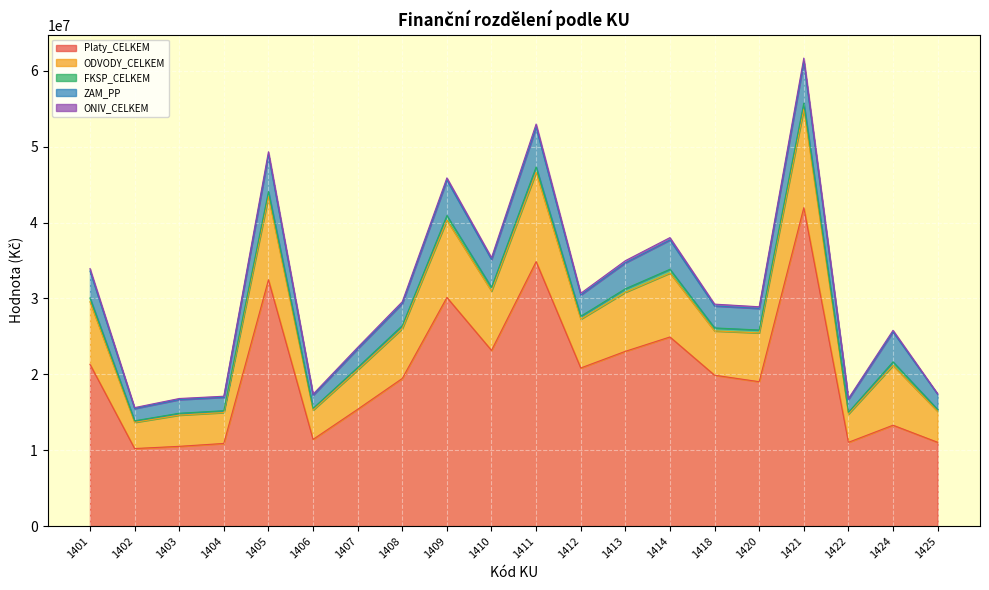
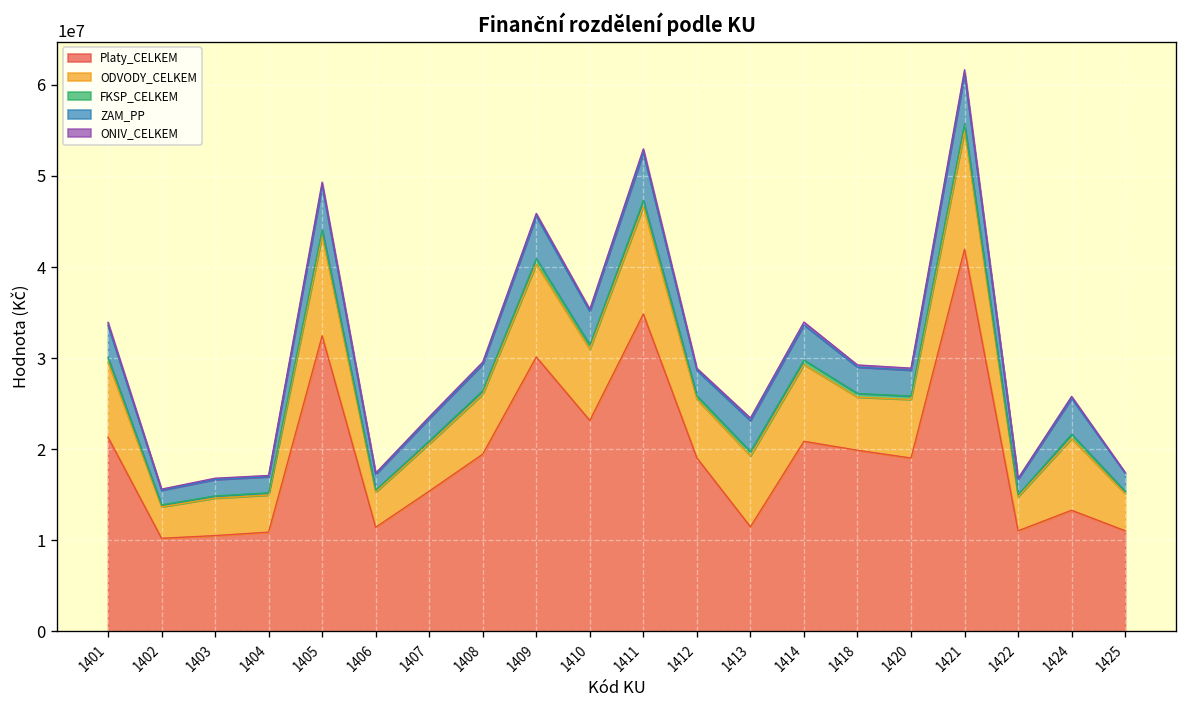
Platy_CELKEM, 1412: 21000000 -> 19000000
Platy_CELKEM, 1413: 23000000 -> 11000000
Platy_CELKEM, 1414: 25000000 -> 21000000
